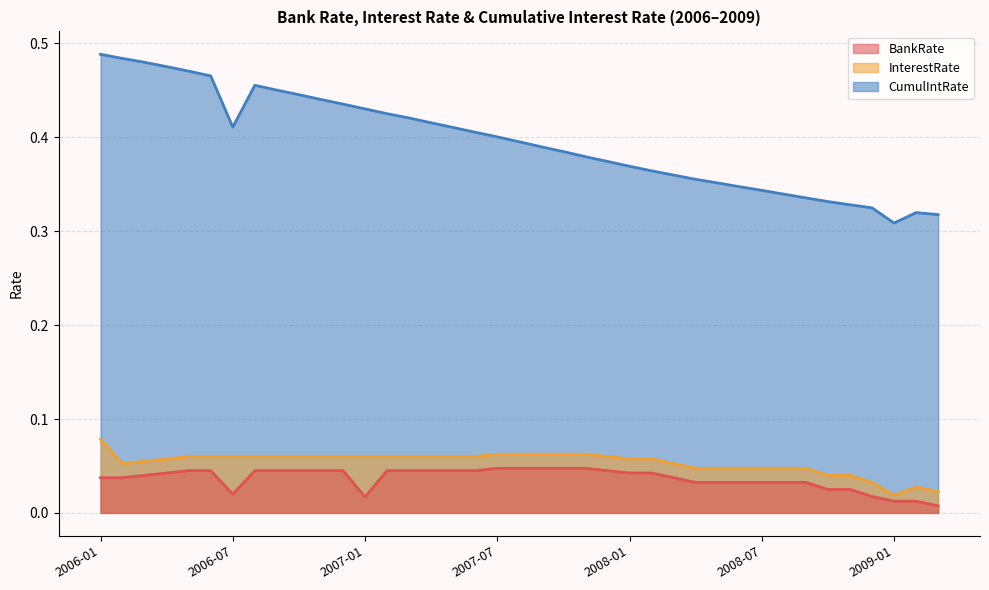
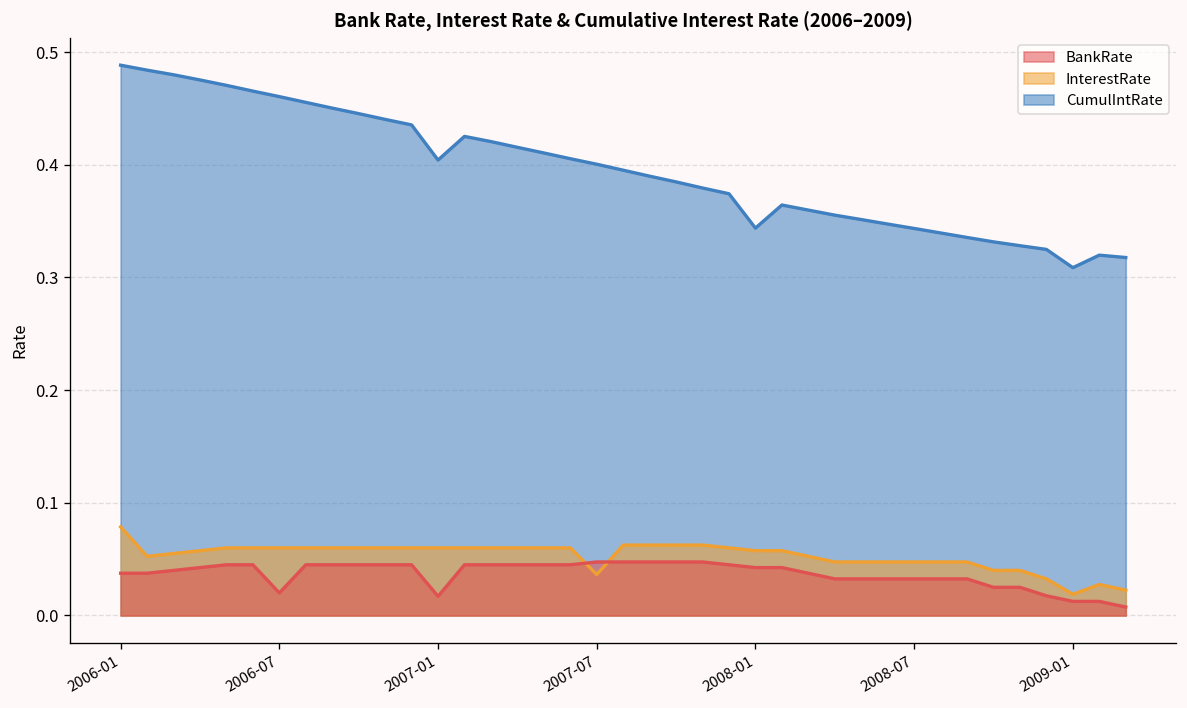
CumulIntRate, 2006-07: 0.41 -> 0.46
CumulIntRate, 2007-01: 0.43 -> 0.40
InterestRate, 2007-07: 0.06 -> 0.04
CumulIntRate, 2008-01: 0.37 -> 0.34
